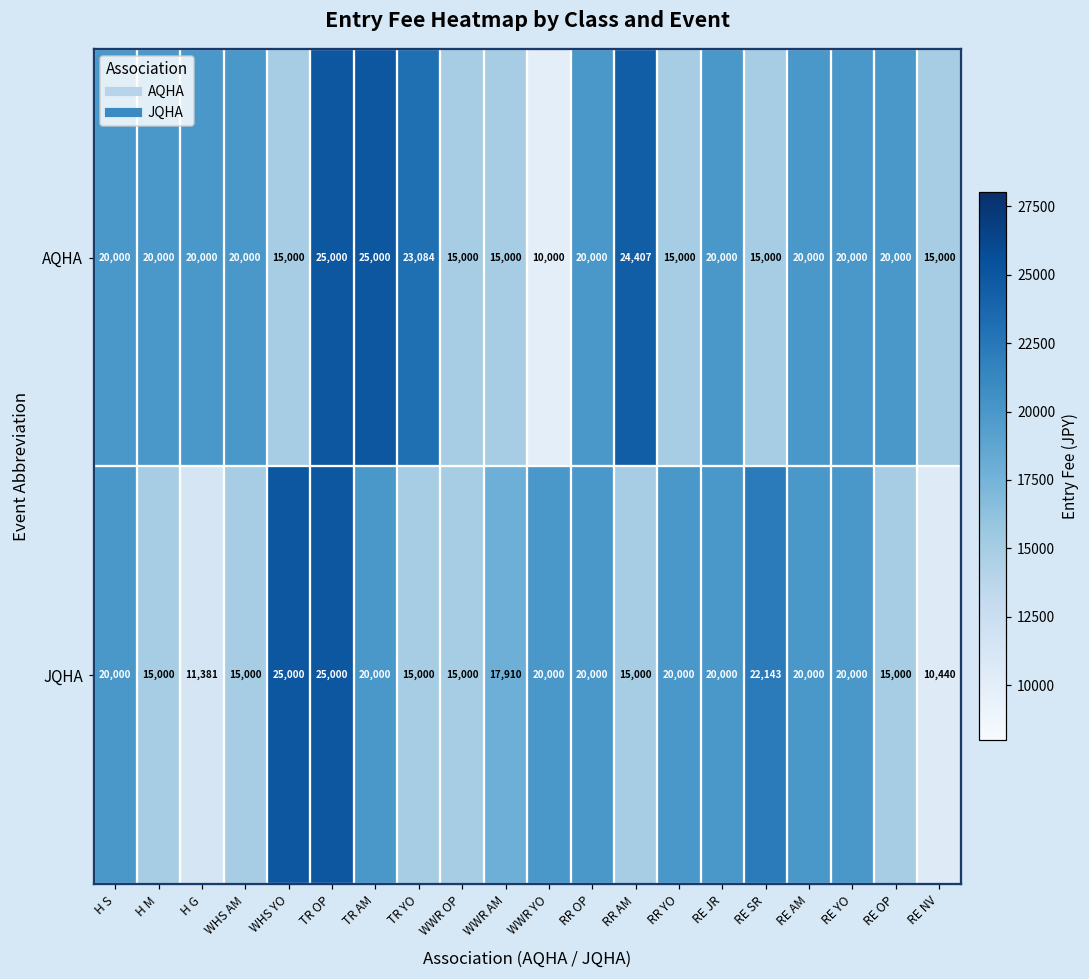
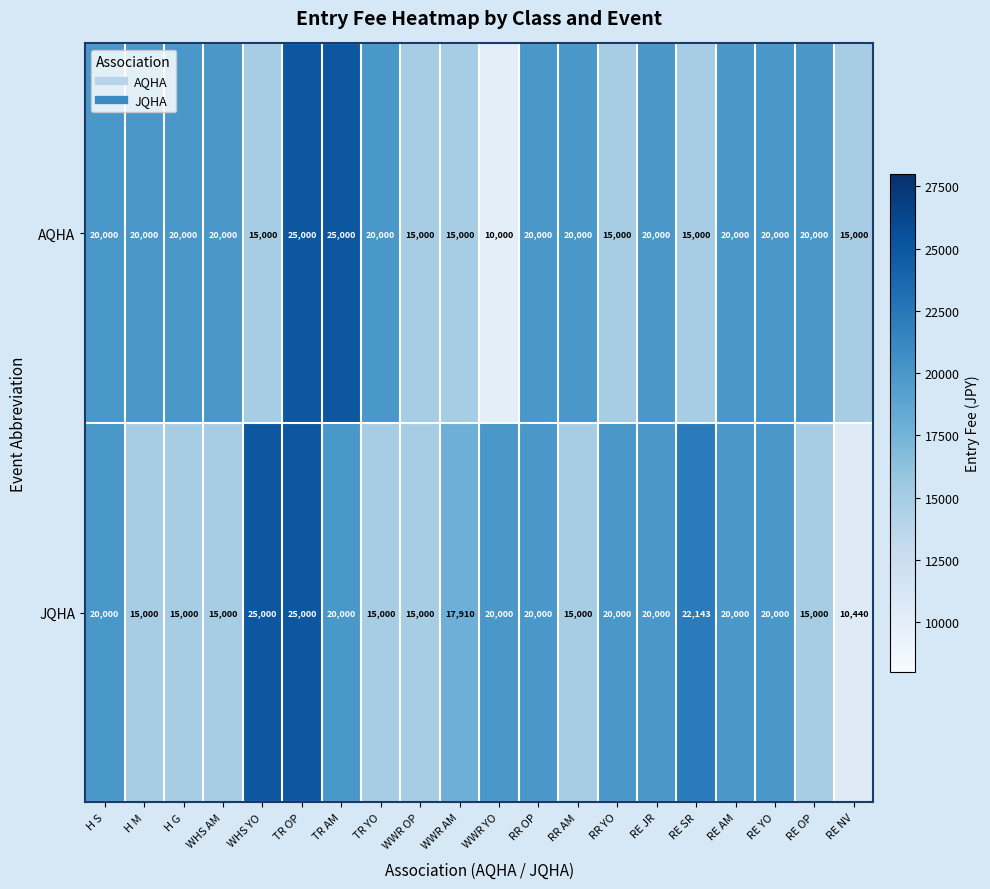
AQHA, TR YO: 23,084 -> 20,000
AQHA, RR AM: 24,407 -> 20,000
JQHA, H G: 11,381 -> 15,000
